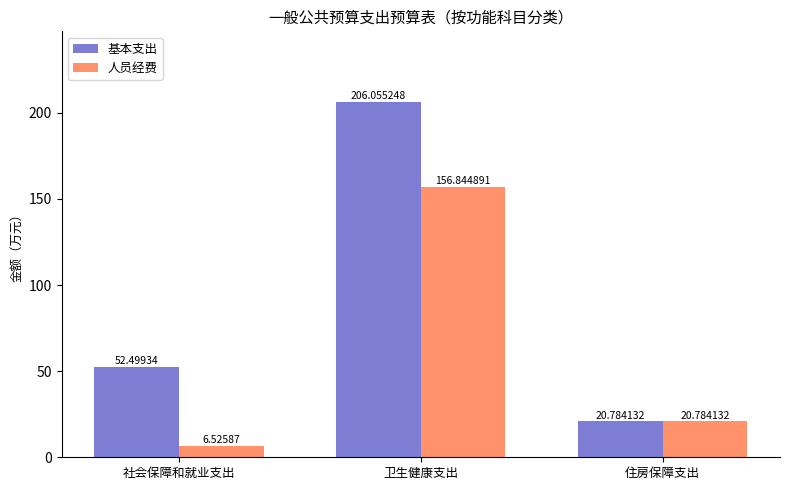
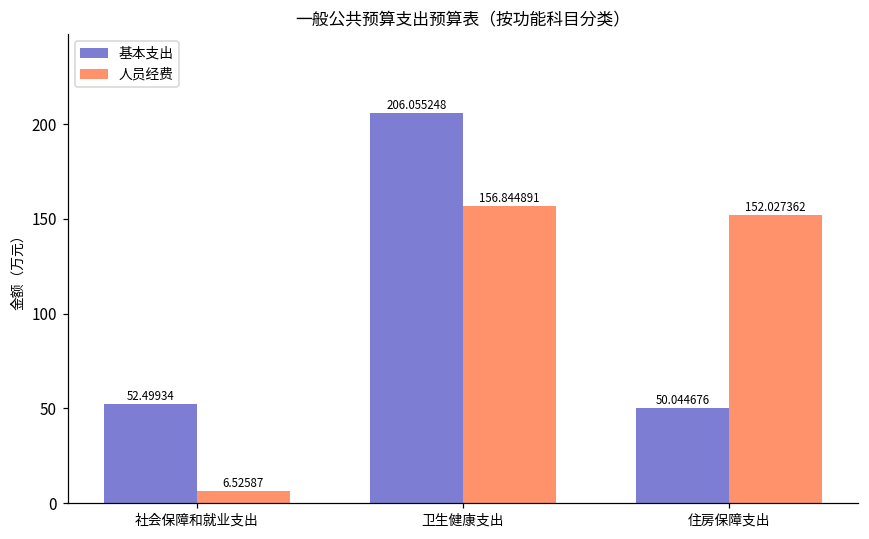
基本支出, 住房保障支出: 20.784132 -> 50.044676
人员经费, 住房保障支出: 20.784132 -> 152.027362
